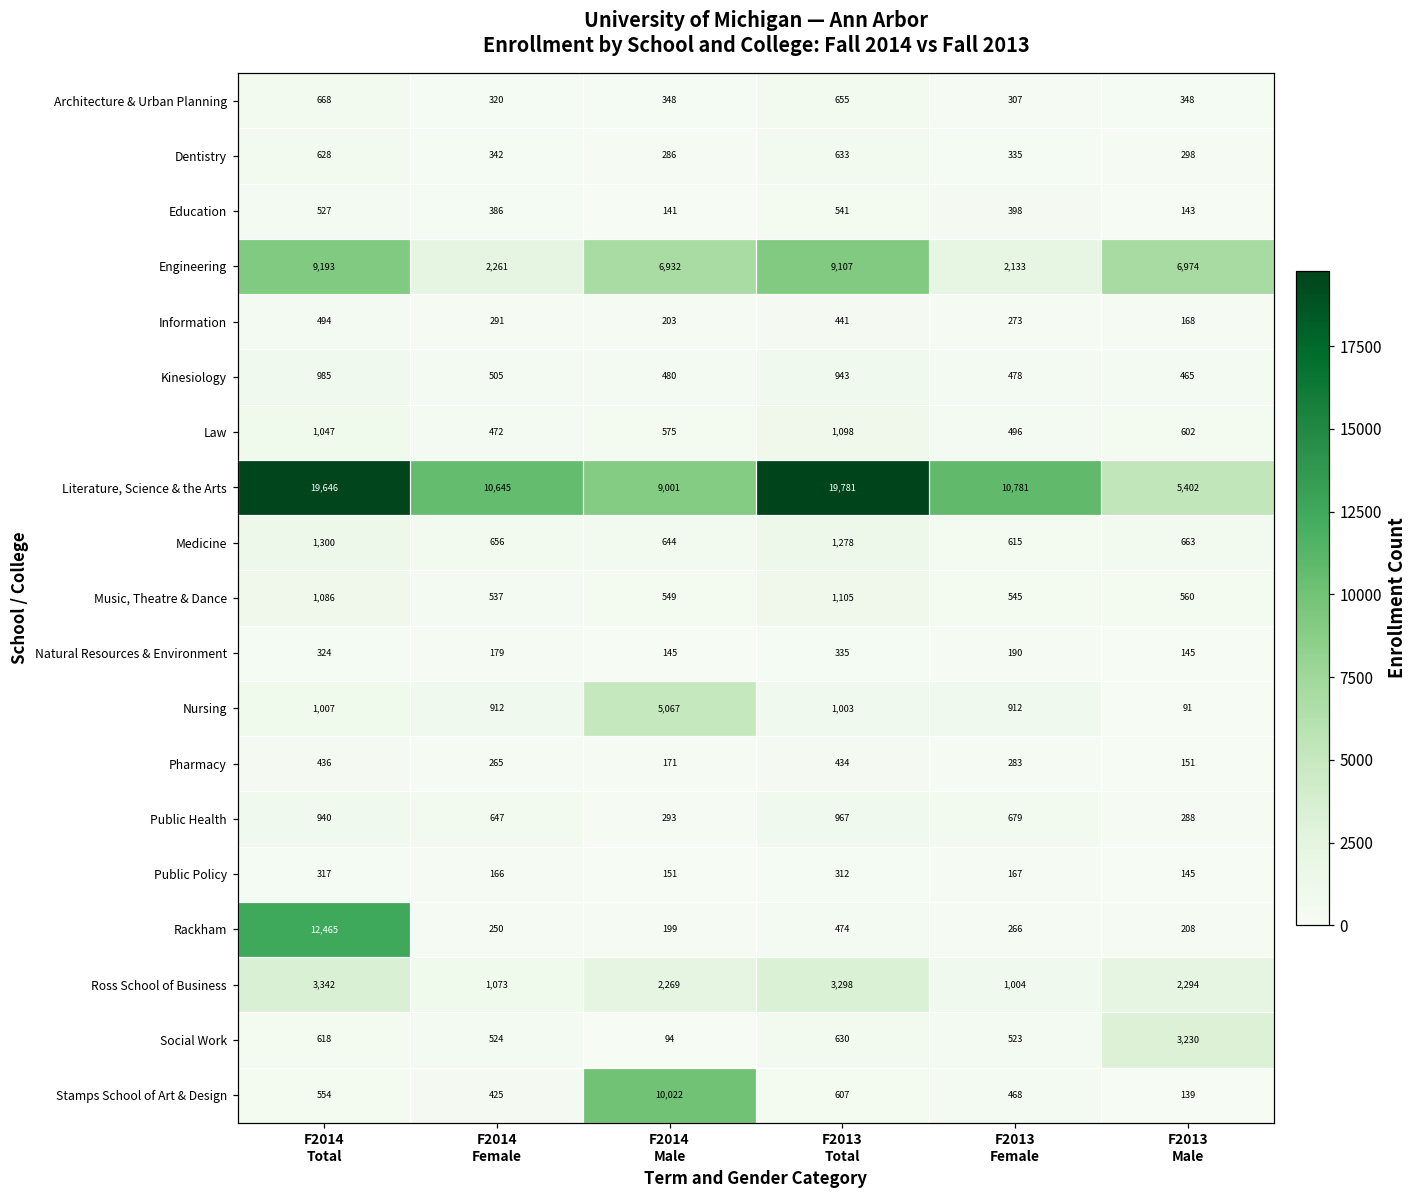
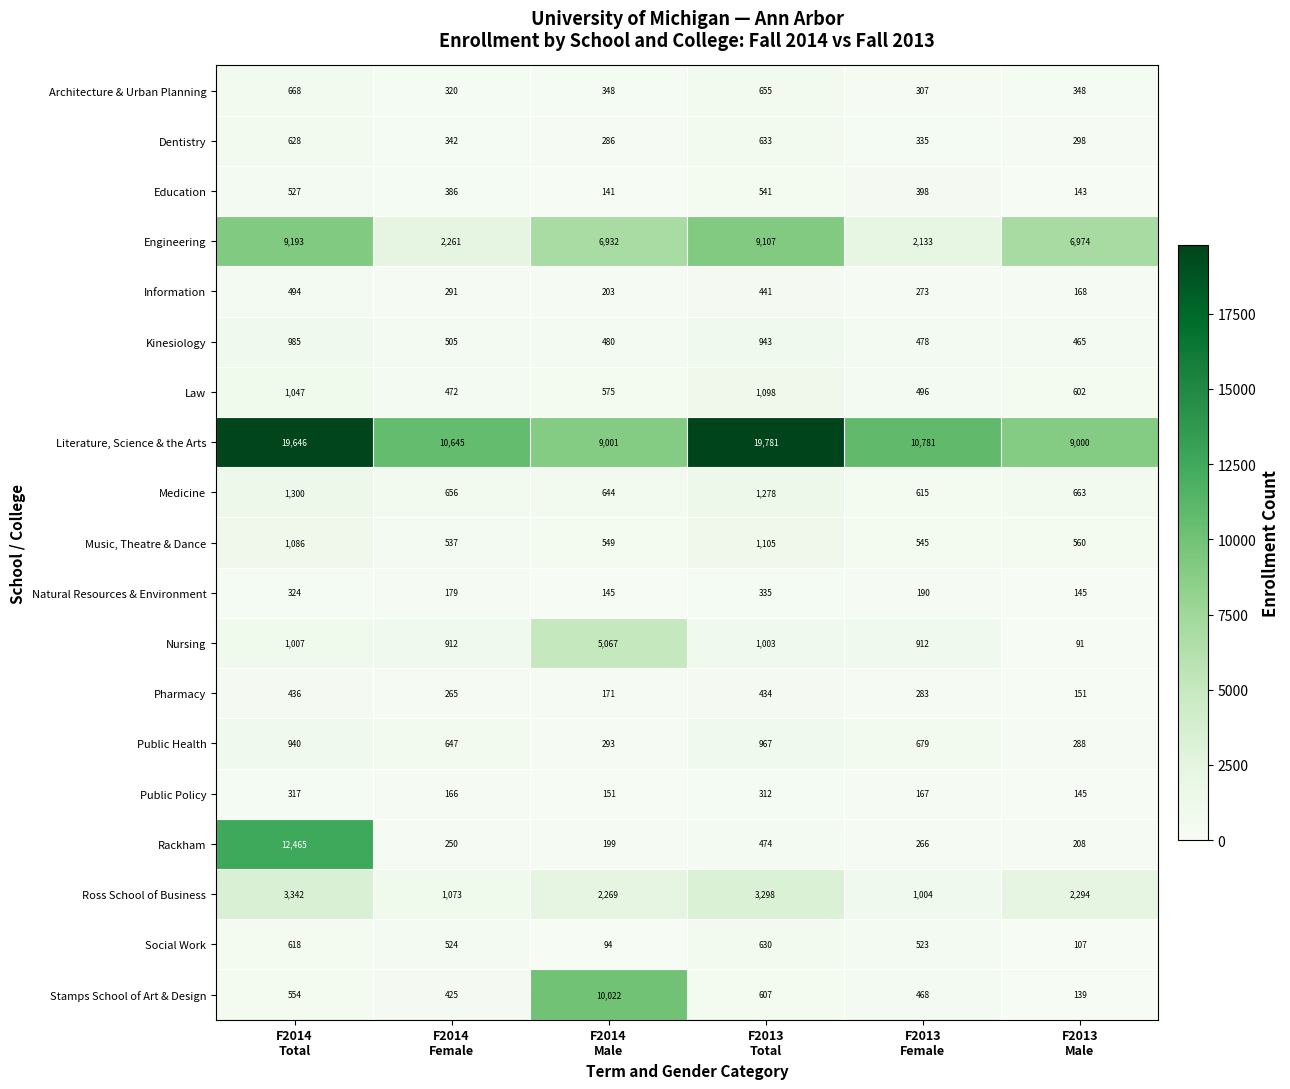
Literature, Science & the Arts, F2013 Male: 5,402 -> 9,000
Social Work, F2013 Male: 3,230 -> 107
